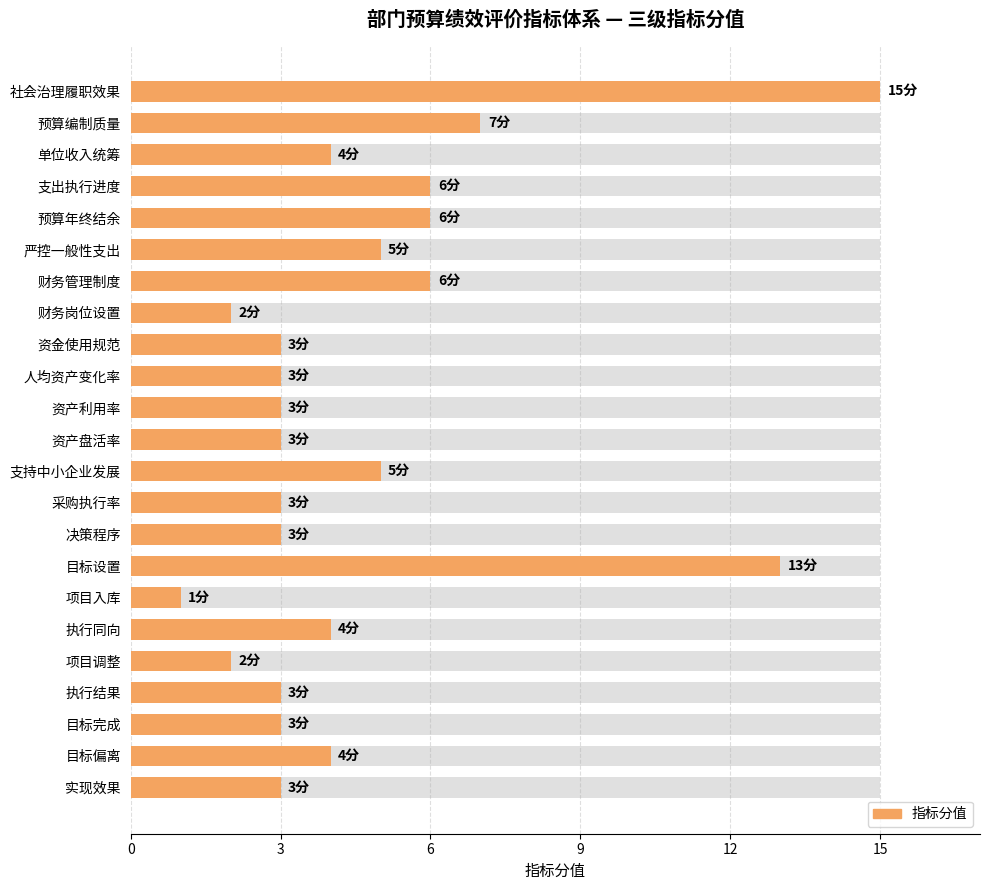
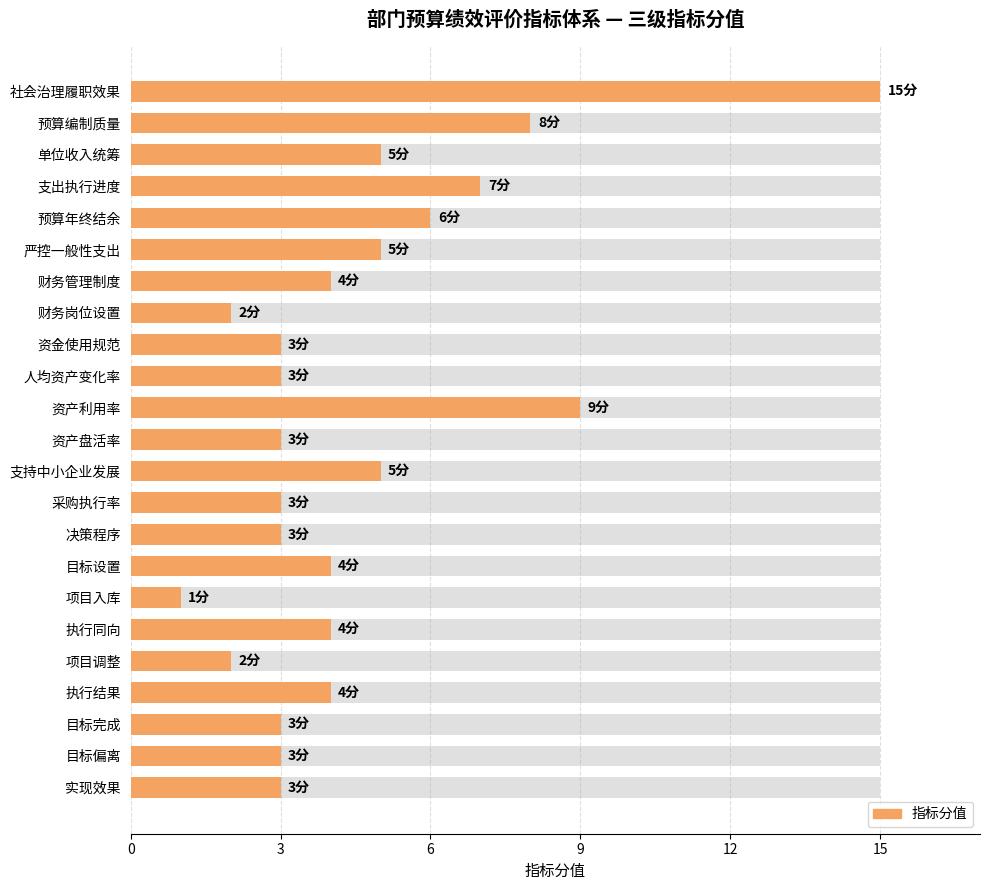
指标分值, 预算编制质量: 7分 -> 8分
指标分值, 单位收入统筹: 4分 -> 5分
指标分值, 支出执行进度: 6分 -> 7分
指标分值, 财务管理制度: 6分 -> 4分
指标分值, 资产利用率: 3分 -> 9分
指标分值, 目标设置: 13分 -> 4分
指标分值, 执行结果: 3分 -> 4分
指标分值, 目标偏离: 4分 -> 3分
